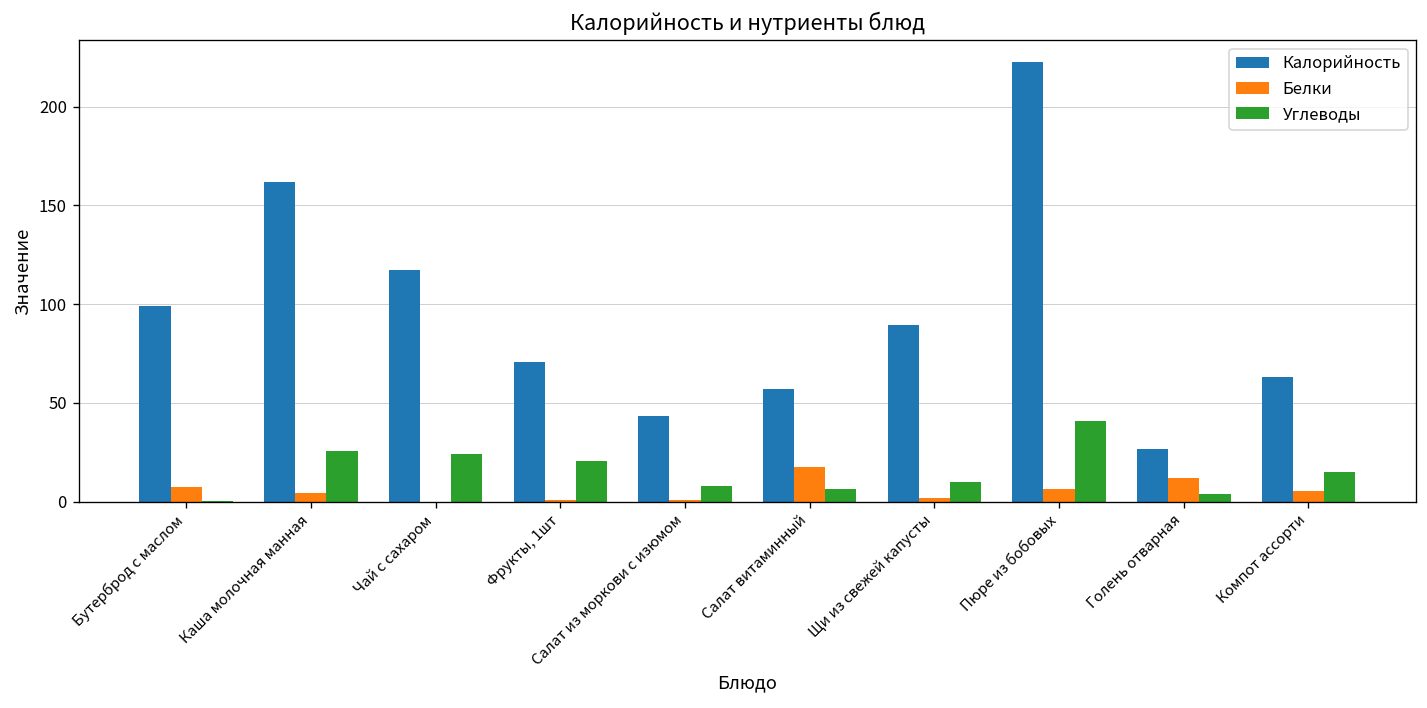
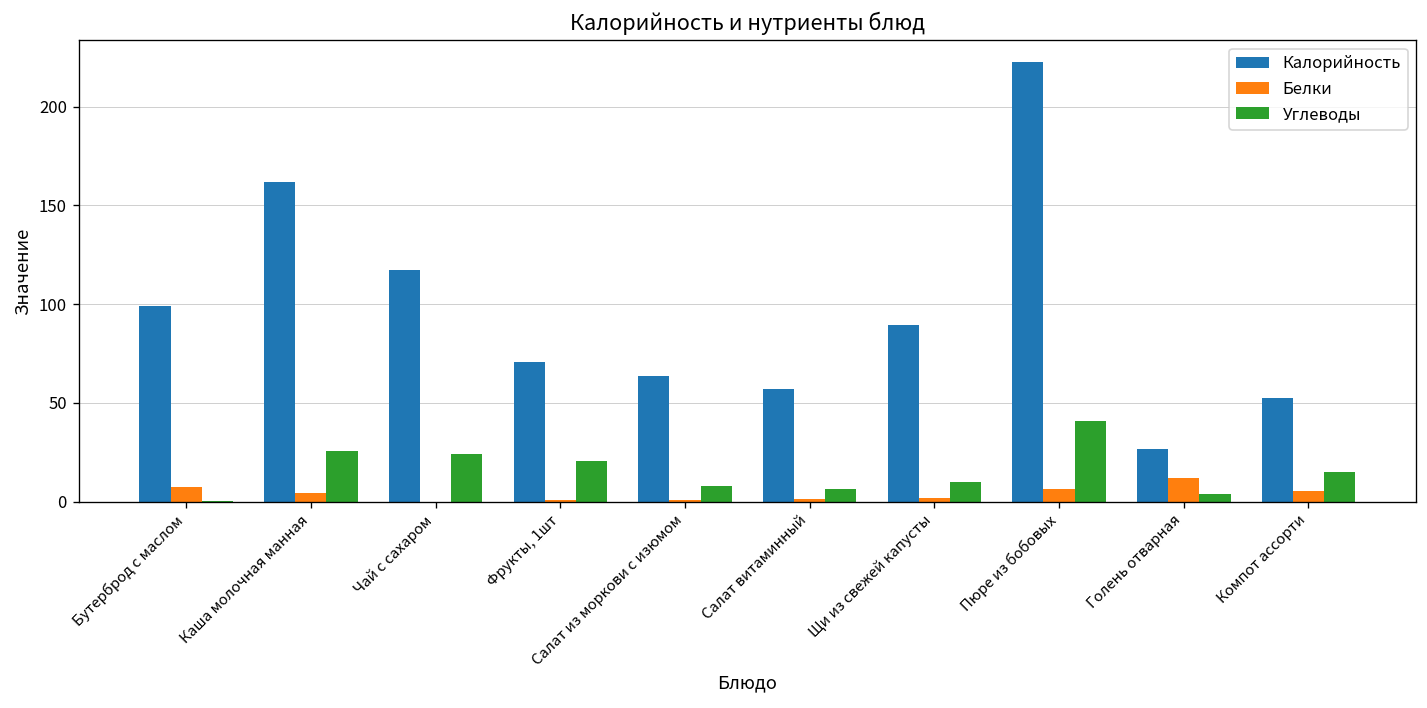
Калорийность, Салат из моркови с изюмом: 44 -> 63
Белки, Салат витаминный: 18 -> 1
Калорийность, Компот ассорти: 63 -> 52
